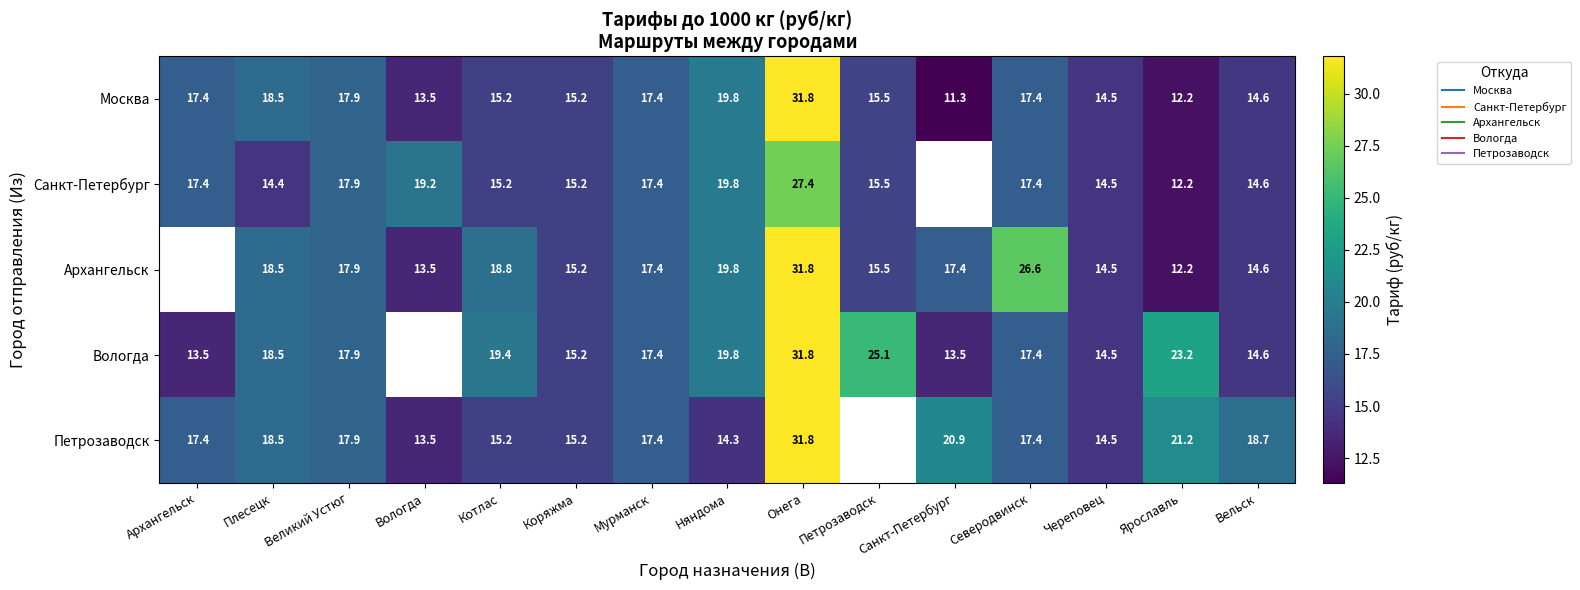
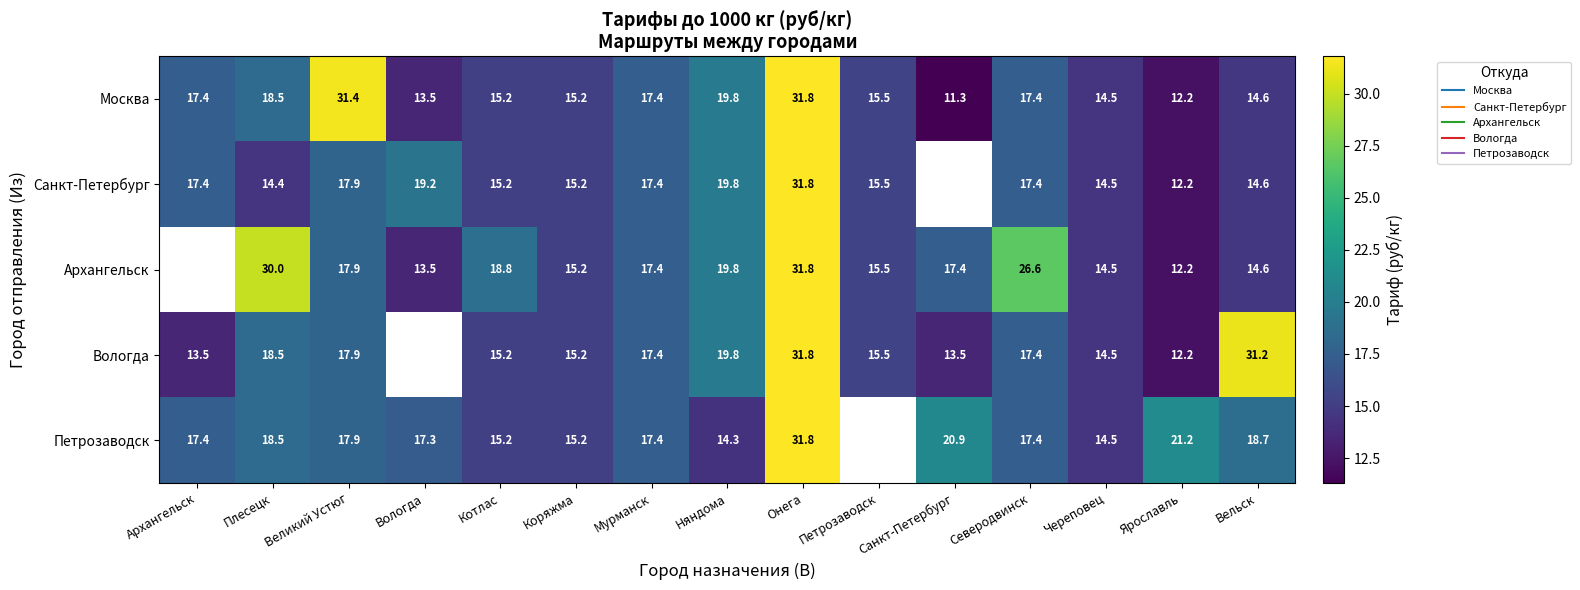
Москва, Великий Устюг: 17.9 -> 31.4
Санкт-Петербург, Онега: 27.4 -> 31.8
Архангельск, Плесецк: 18.5 -> 30.0
Вологда, Котлас: 19.4 -> 15.2
Вологда, Петрозаводск: 25.1 -> 15.5
Вологда, Ярославль: 23.2 -> 12.2
Вологда, Вельск: 14.6 -> 31.2
Петрозаводск, Вологда: 13.5 -> 17.3
